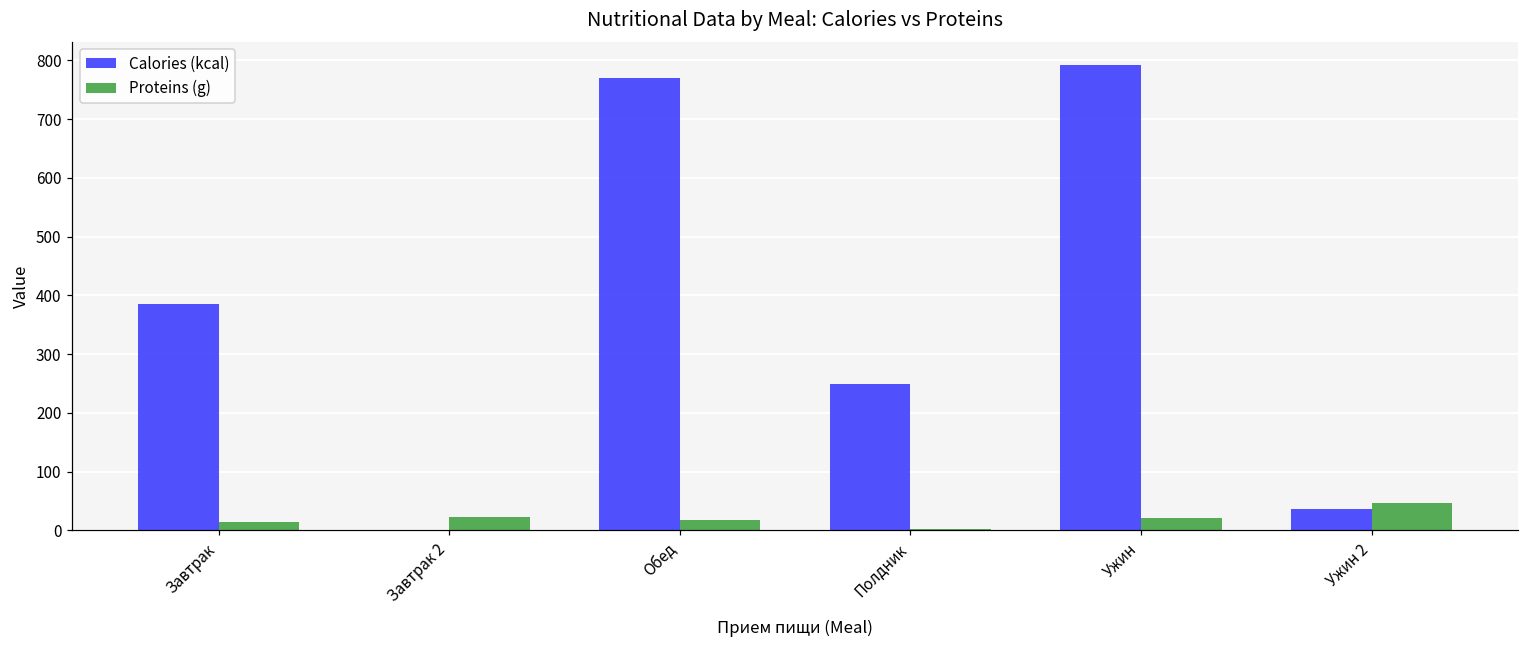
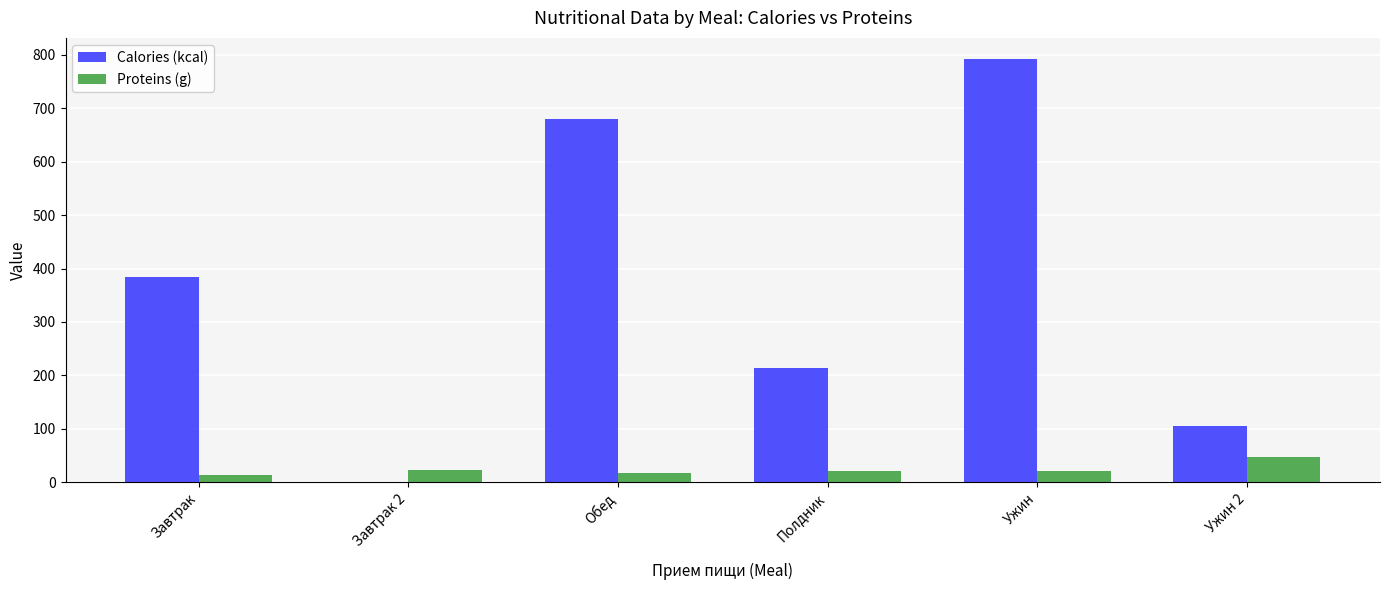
Calories (kcal), Обед: 770 -> 680
Calories (kcal), Полдник: 250 -> 210
Proteins (g), Полдник: 0 -> 20
Calories (kcal), Ужин 2: 40 -> 110
